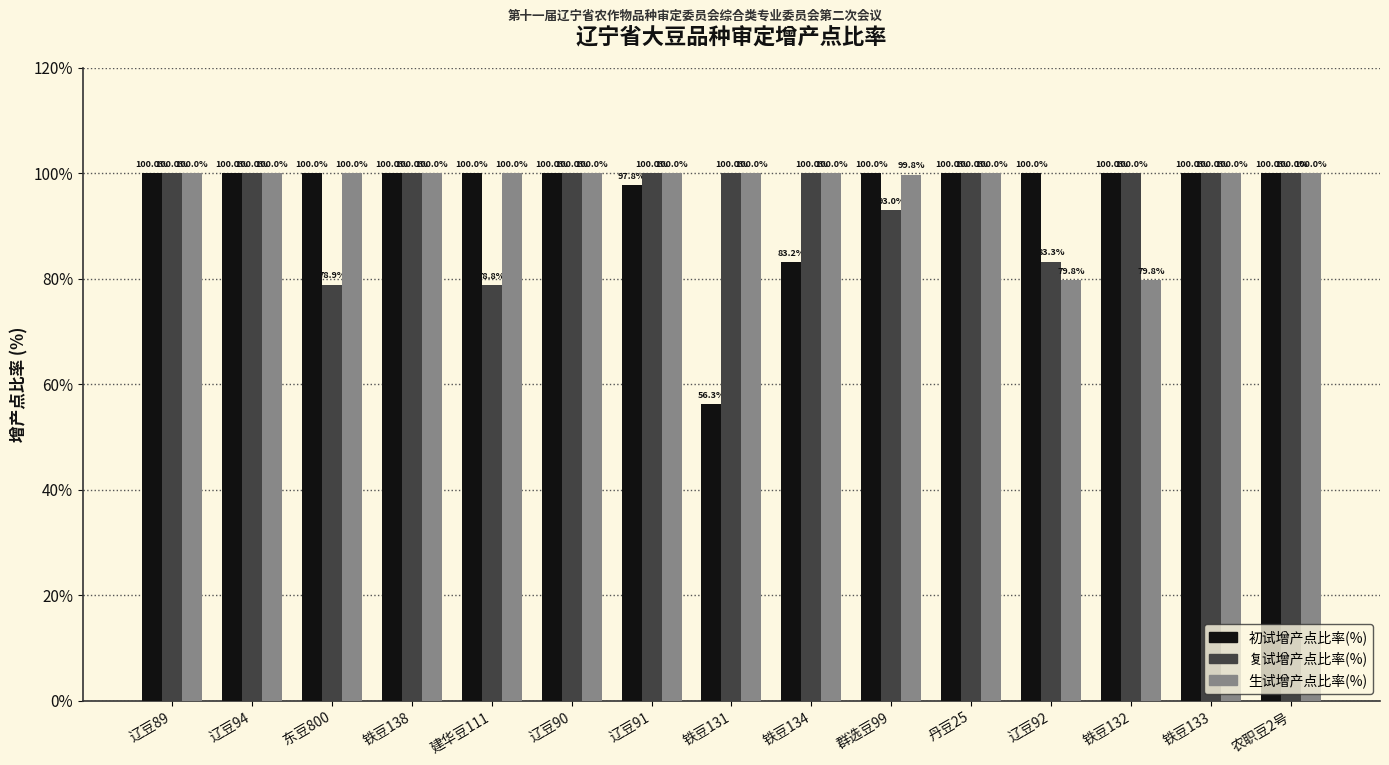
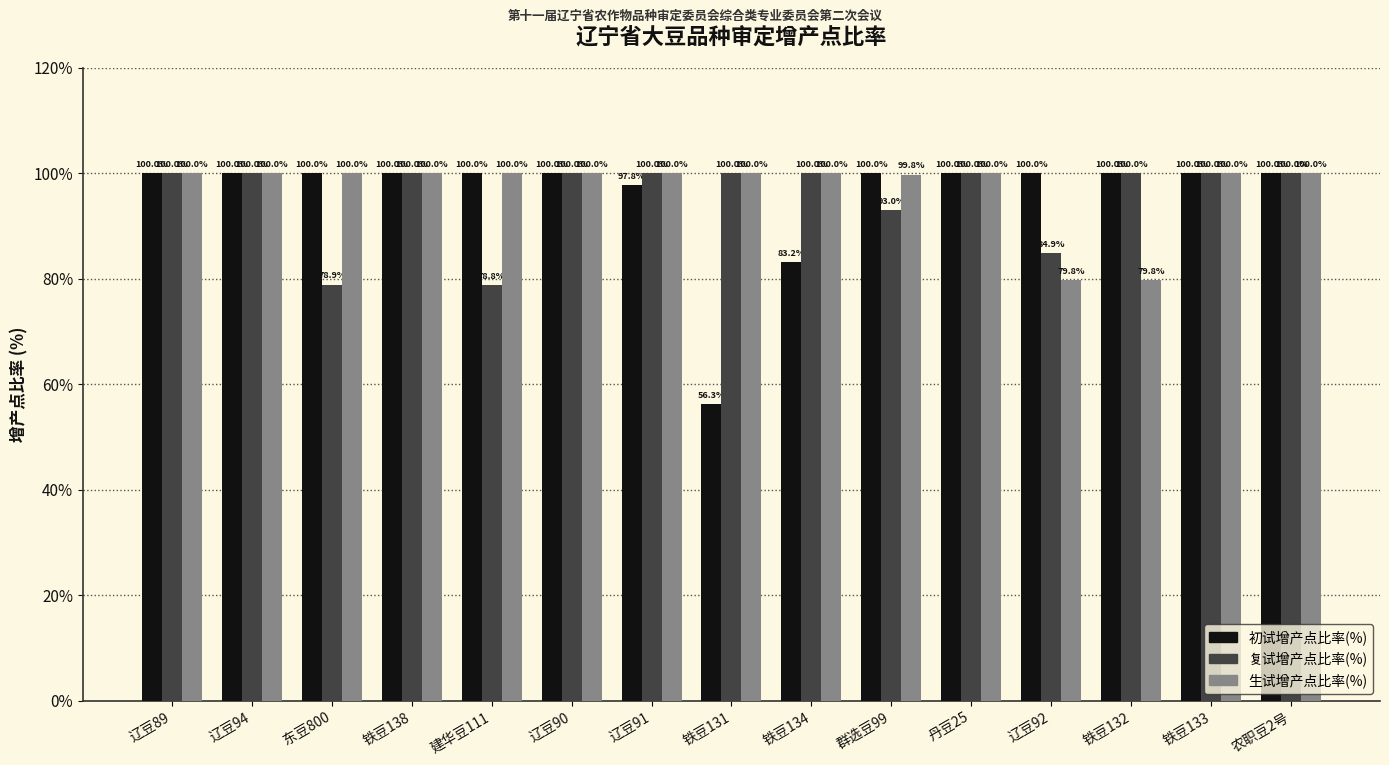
复试增产点比率(%), 辽豆92: 83.3% -> 84.9%
